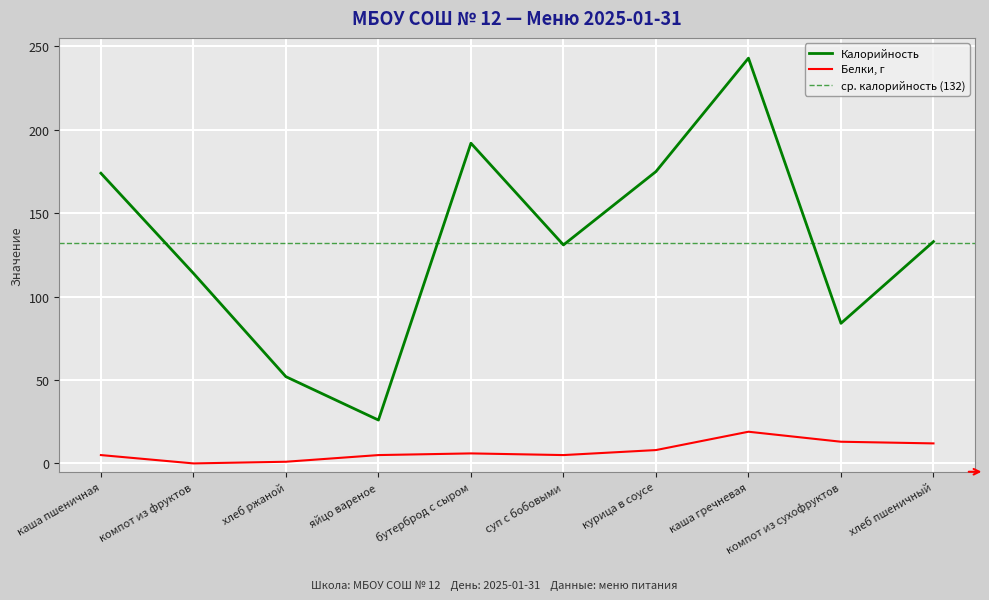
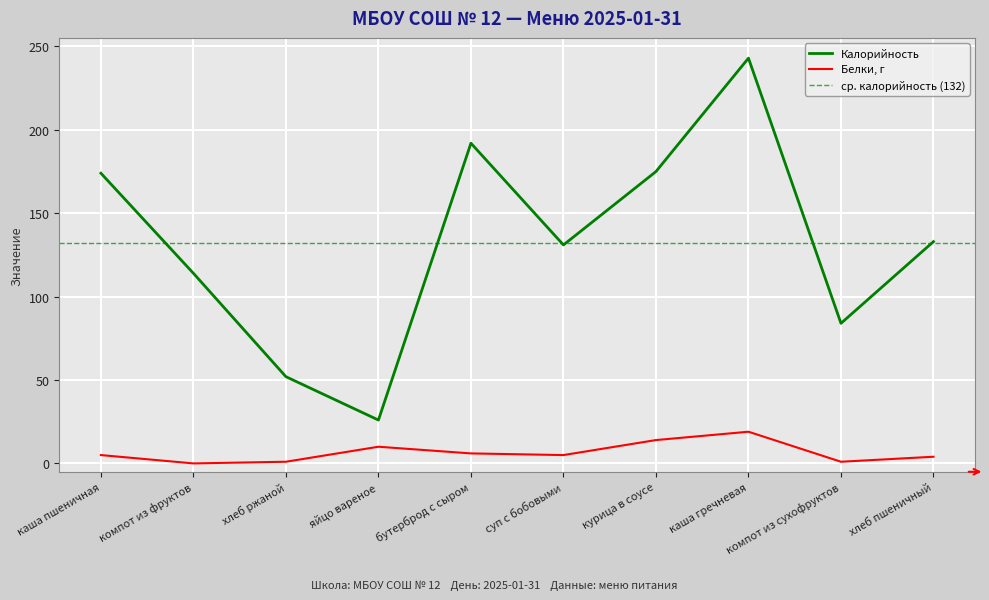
Белки, г, яйцо вареное: 5 -> 10
Белки, г, курица в соусе: 8 -> 14
Белки, г, компот из сухофруктов: 13 -> 1
Белки, г, хлеб пшеничный: 12 -> 4
